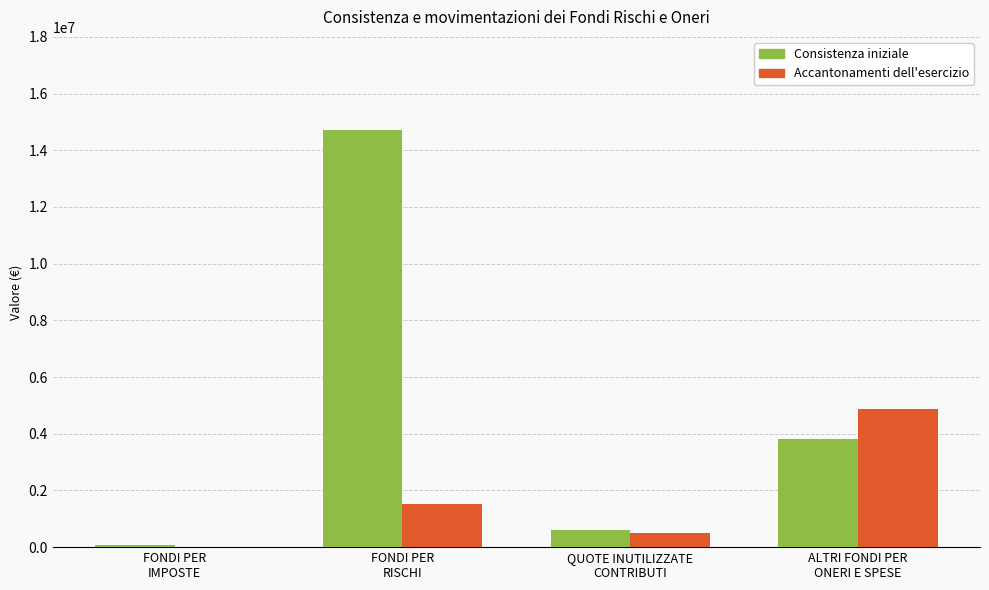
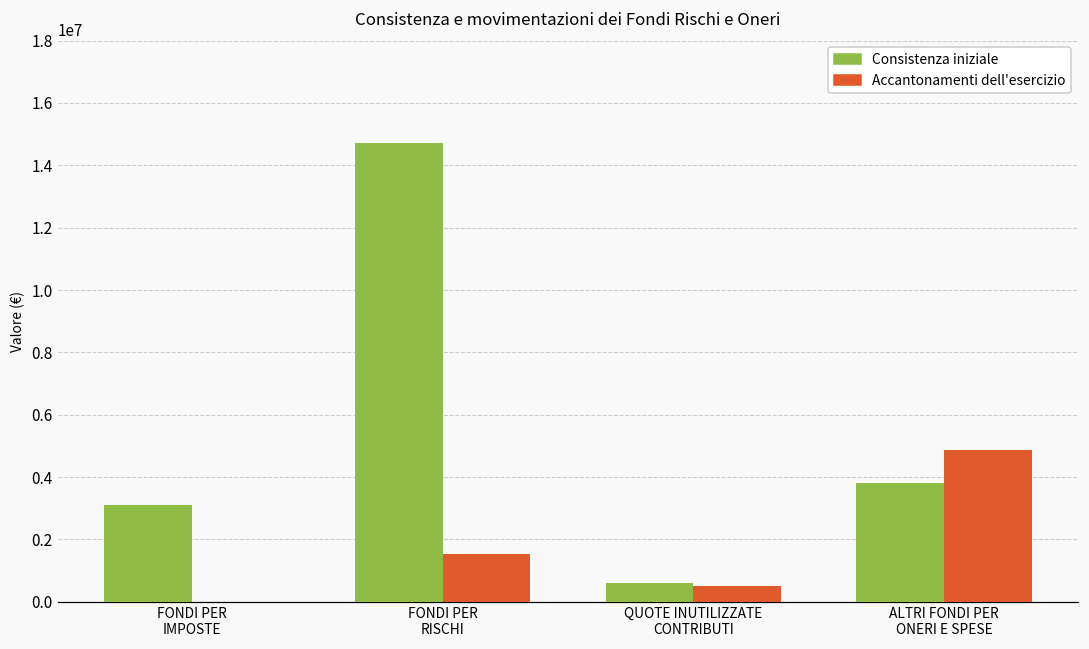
Consistenza iniziale, FONDI PER IMPOSTE: 100000 -> 3100000
